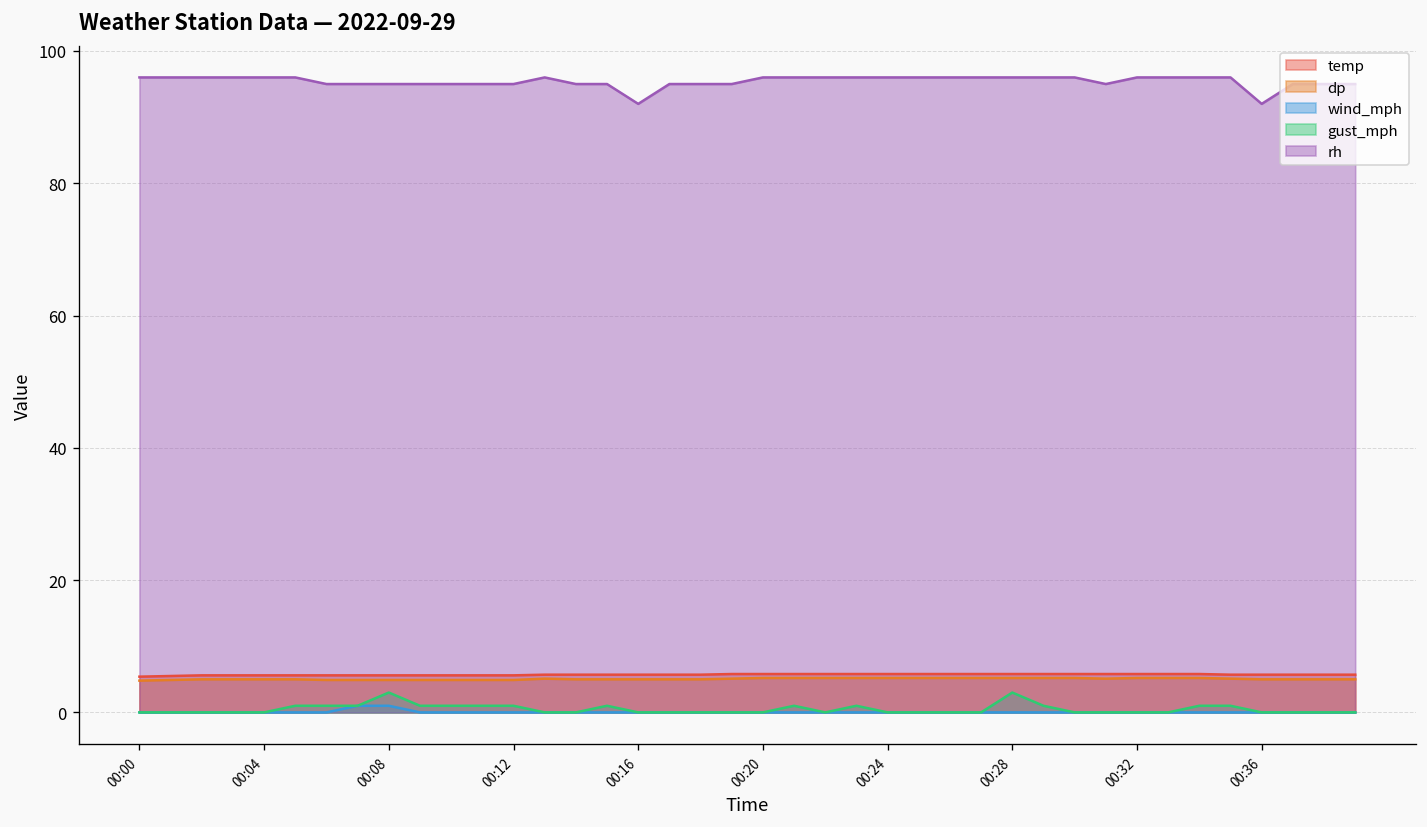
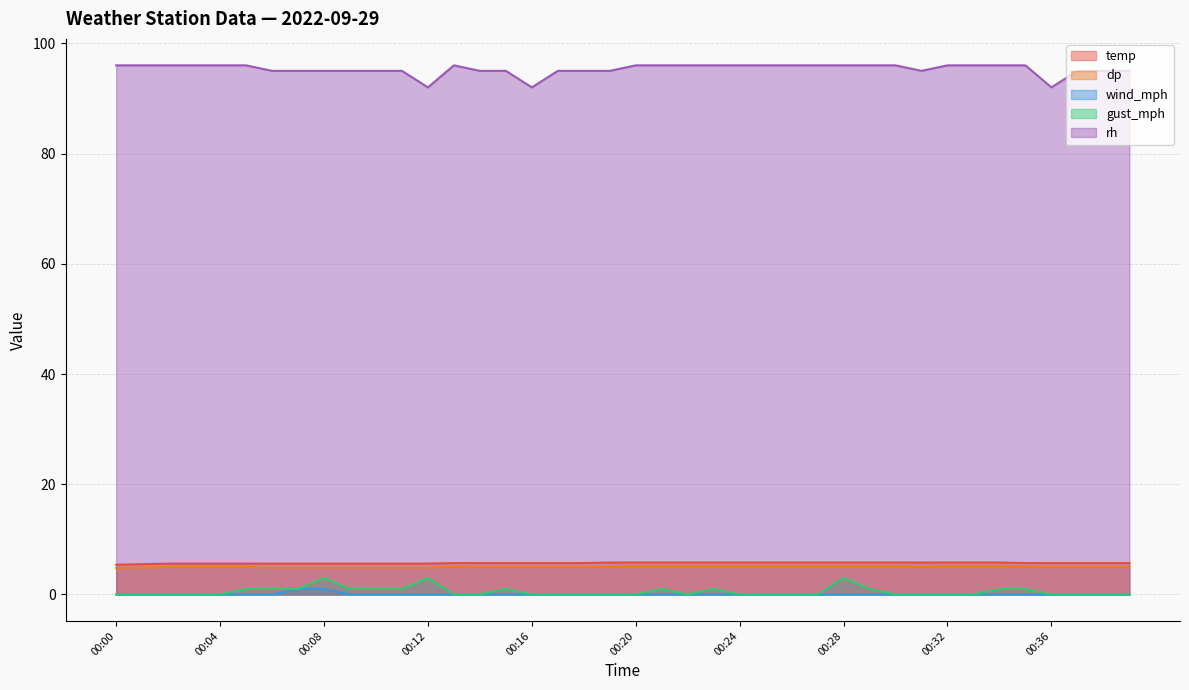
gust_mph, 00:12: 1 -> 3
rh, 00:12: 95 -> 92
